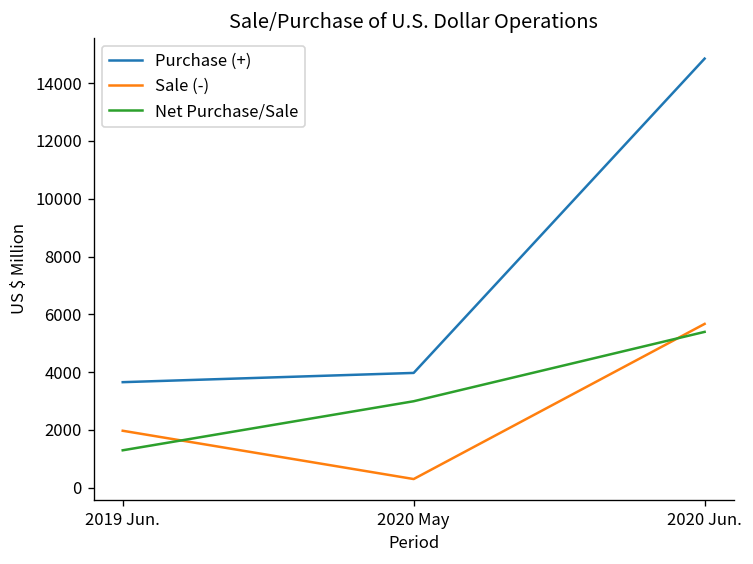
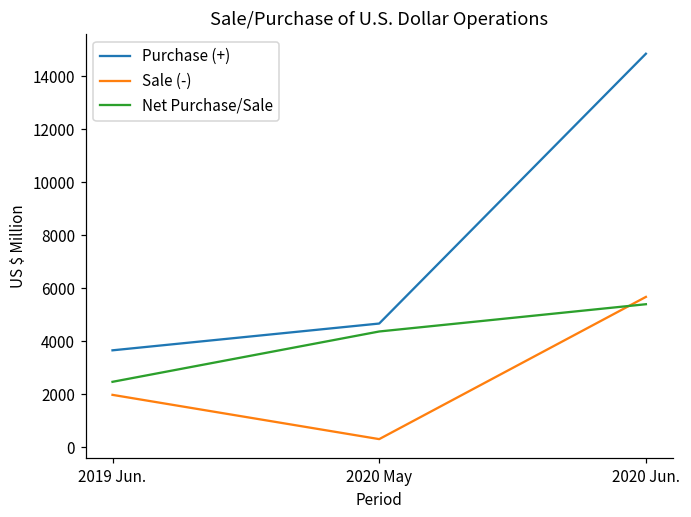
Net Purchase/Sale, 2019 Jun.: 1300 -> 2500
Purchase (+), 2020 May: 4000 -> 4700
Net Purchase/Sale, 2020 May: 3000 -> 4400
